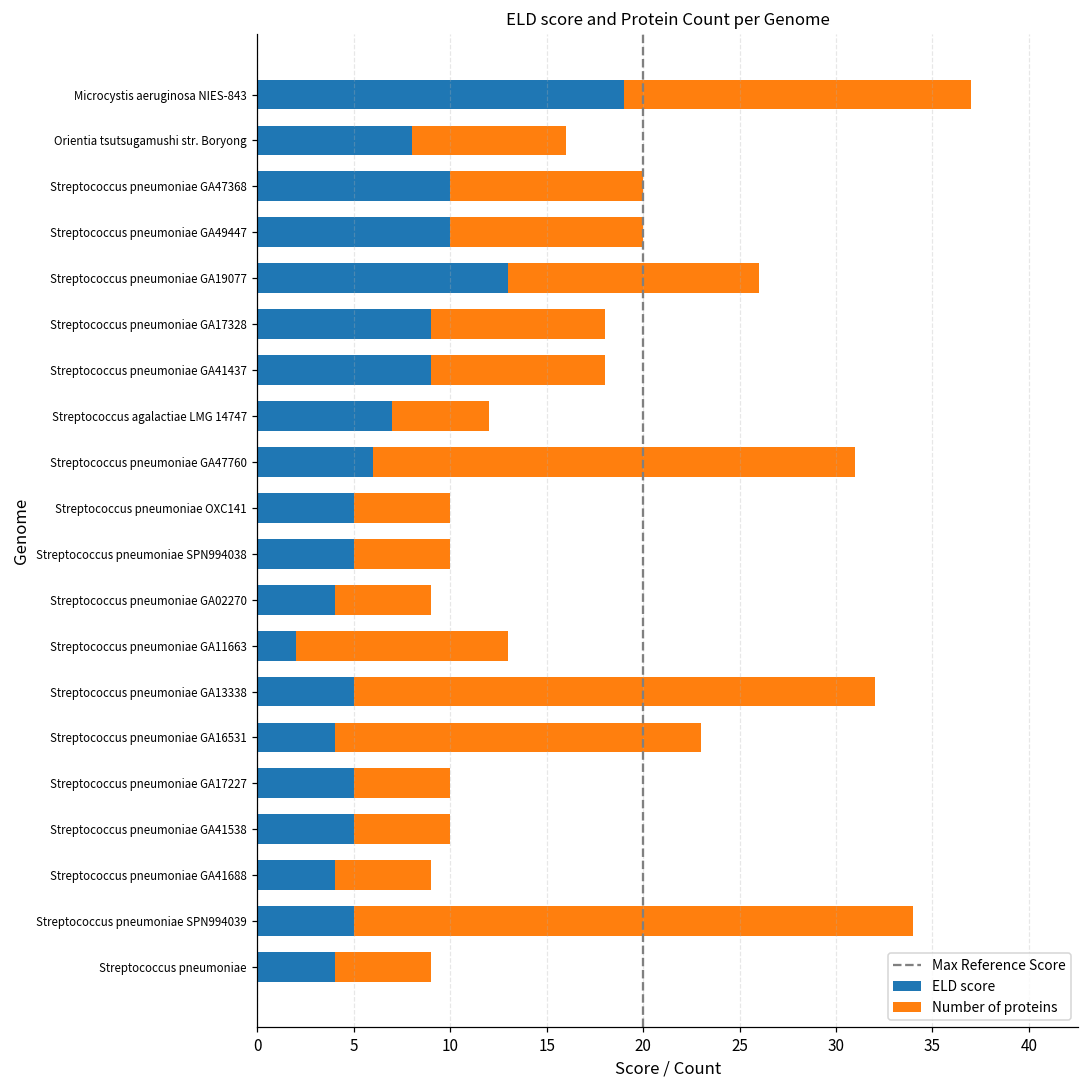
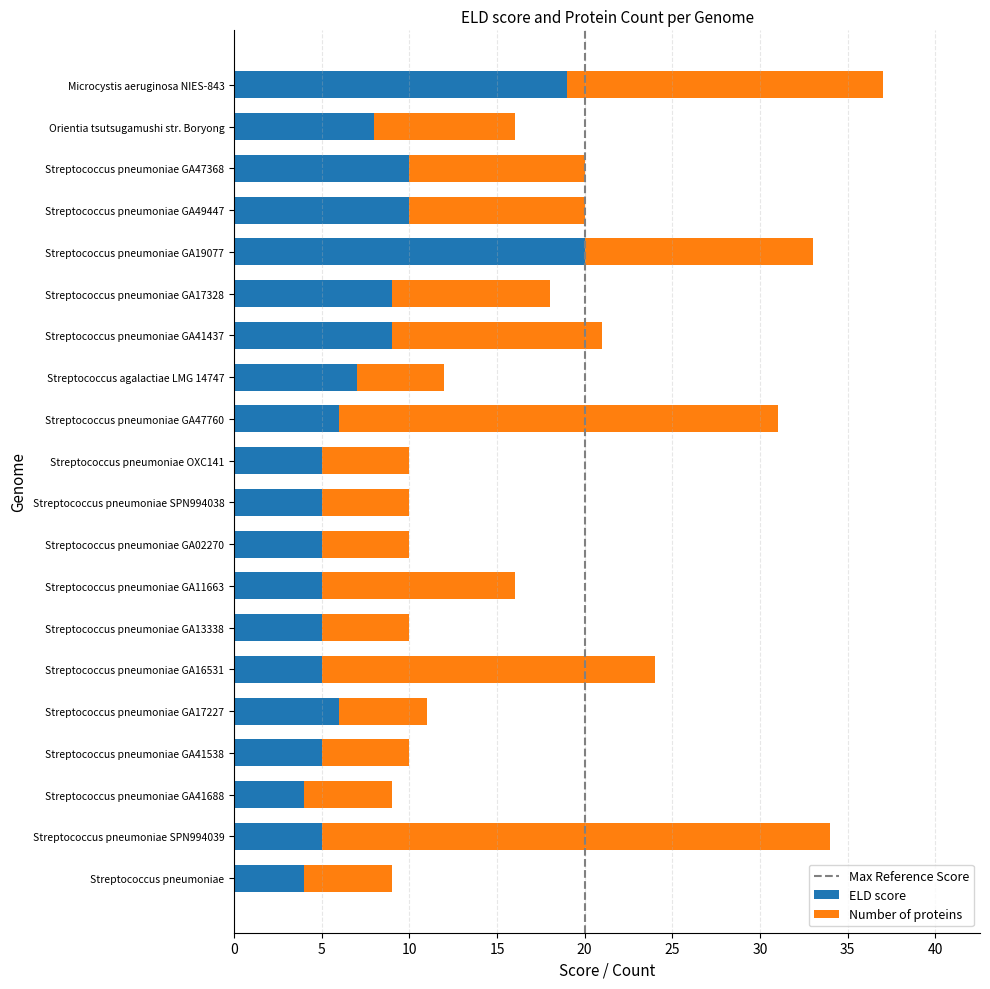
ELD score, Streptococcus pneumoniae GA19077: 13 -> 20
Number of proteins, Streptococcus pneumoniae GA41437: 9 -> 12
ELD score, Streptococcus pneumoniae GA02270: 4 -> 5
ELD score, Streptococcus pneumoniae GA11663: 2 -> 5
Number of proteins, Streptococcus pneumoniae GA13338: 27 -> 5
ELD score, Streptococcus pneumoniae GA16531: 4 -> 5
ELD score, Streptococcus pneumoniae GA17227: 5 -> 6
